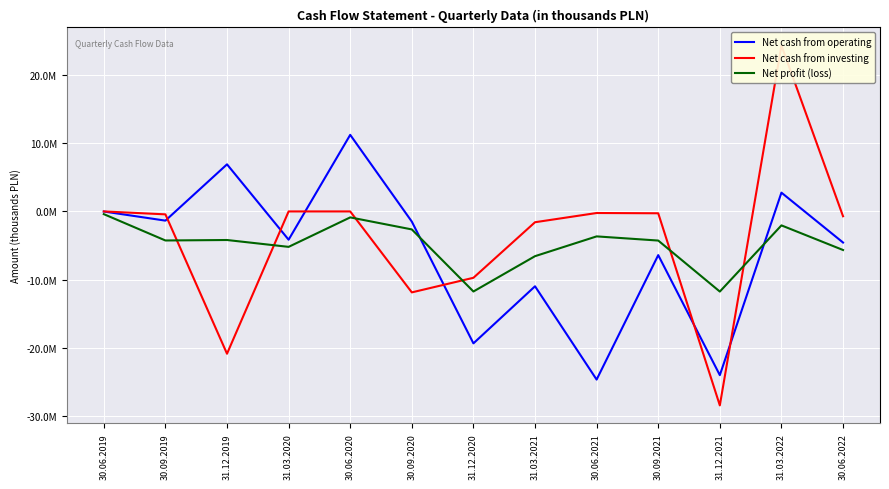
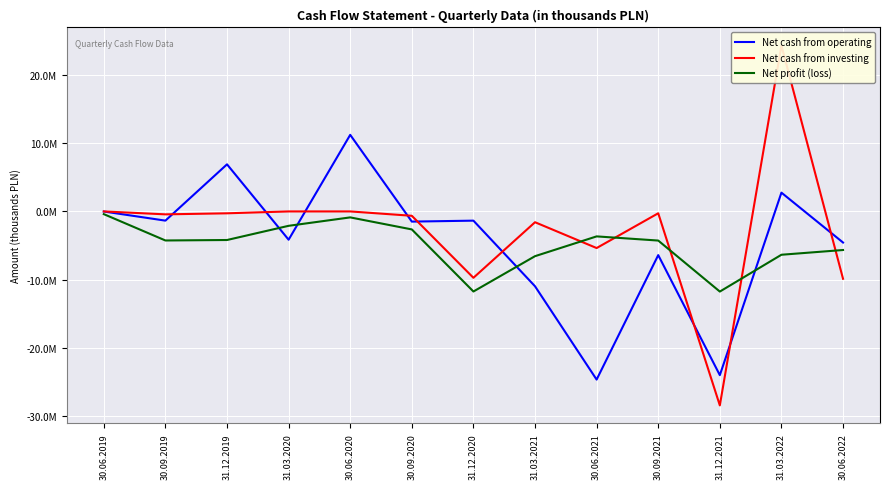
Net cash from investing, 31.12.2019: -21000000 -> 0
Net profit (loss), 31.03.2020: -5000000 -> -2000000
Net cash from investing, 30.09.2020: -12000000 -> -1000000
Net cash from operating, 31.12.2020: -19000000 -> -1000000
Net cash from investing, 30.06.2021: 0 -> -5000000
Net profit (loss), 31.03.2022: -2000000 -> -6000000
Net cash from investing, 30.06.2022: -1000000 -> -10000000
